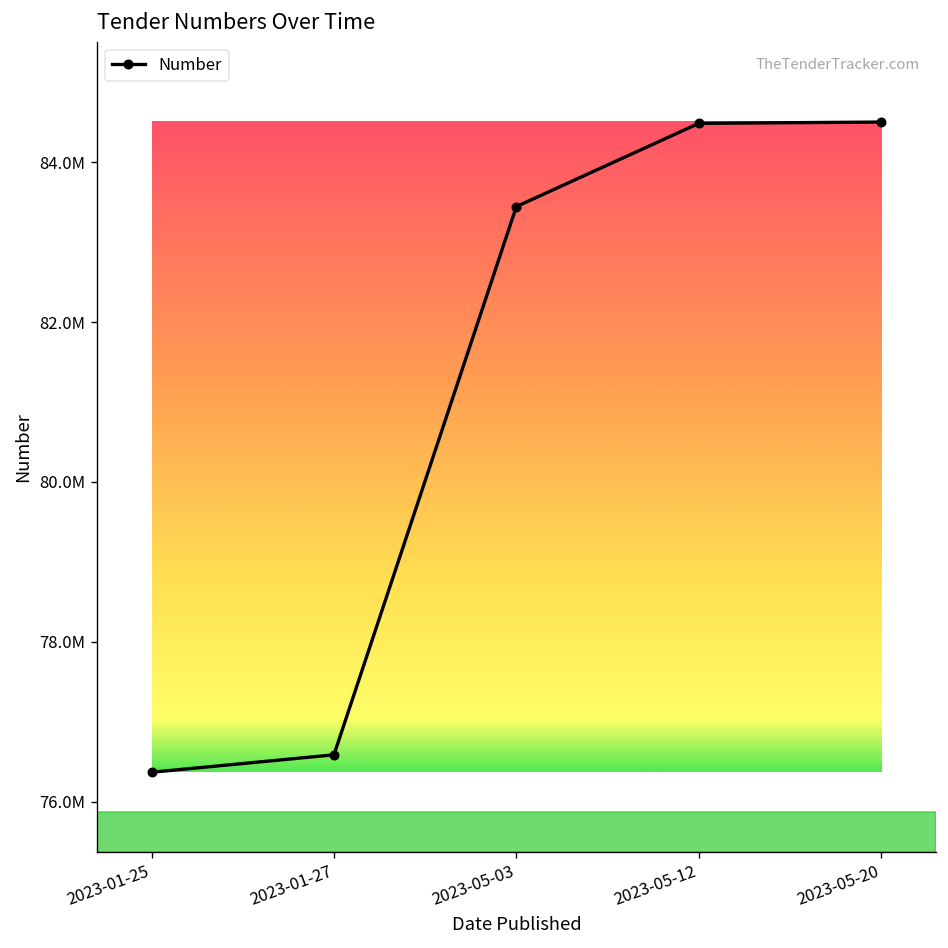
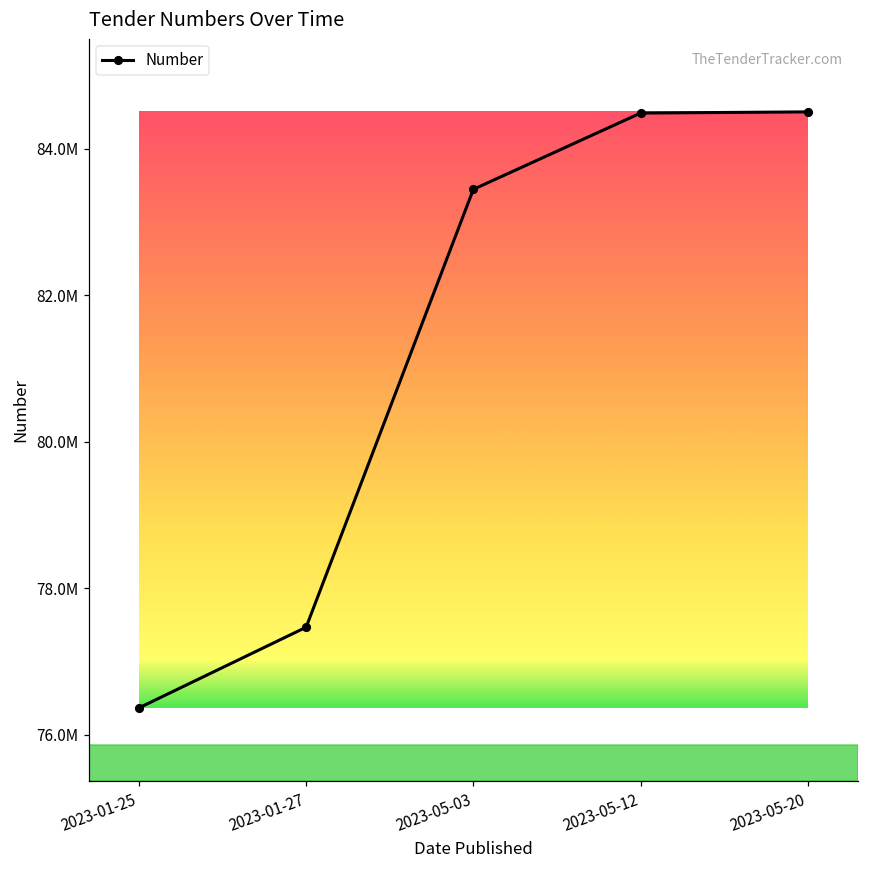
2023-01-27: 76600000 -> 77500000
